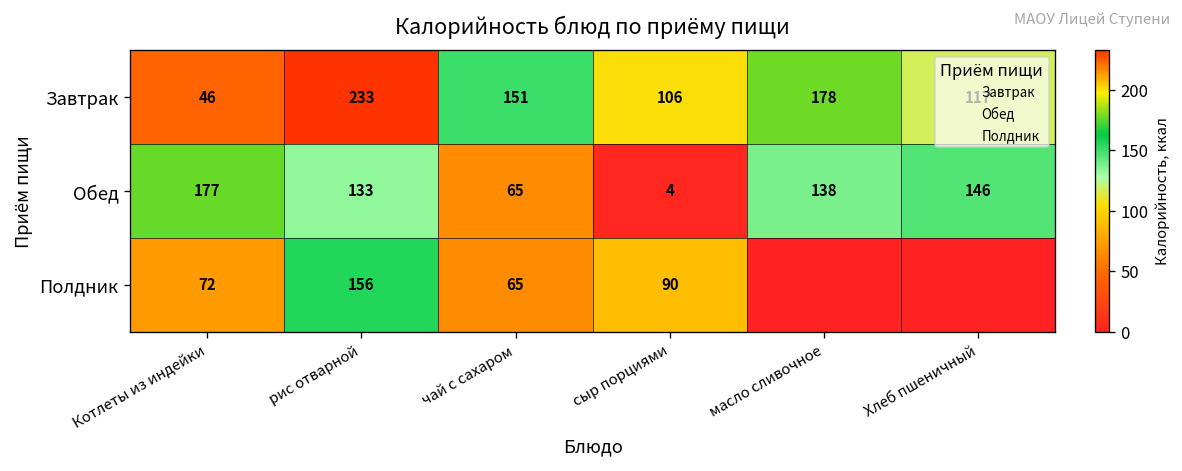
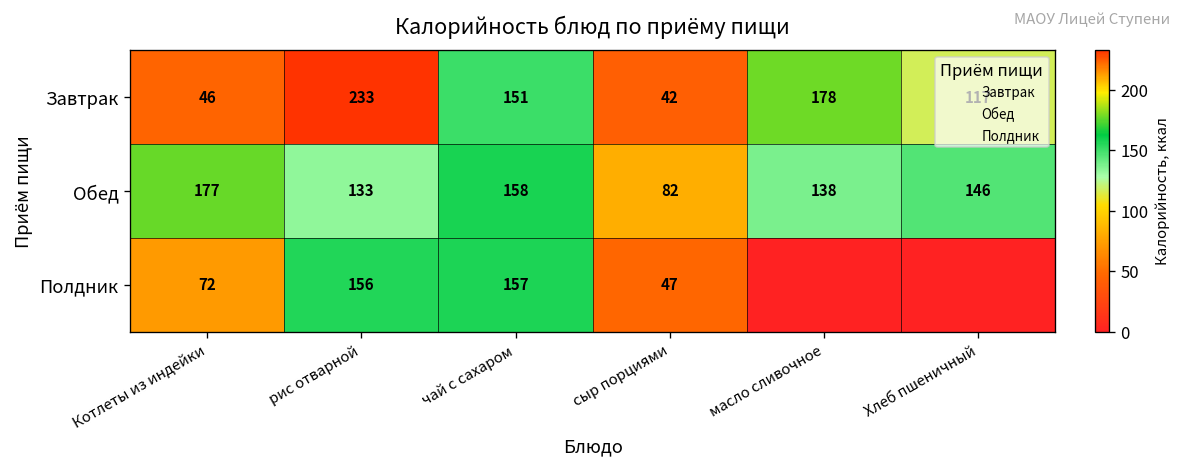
Завтрак, сыр порциями: 106 -> 42
Обед, чай с сахаром: 65 -> 158
Обед, сыр порциями: 4 -> 82
Полдник, чай с сахаром: 65 -> 157
Полдник, сыр порциями: 90 -> 47
